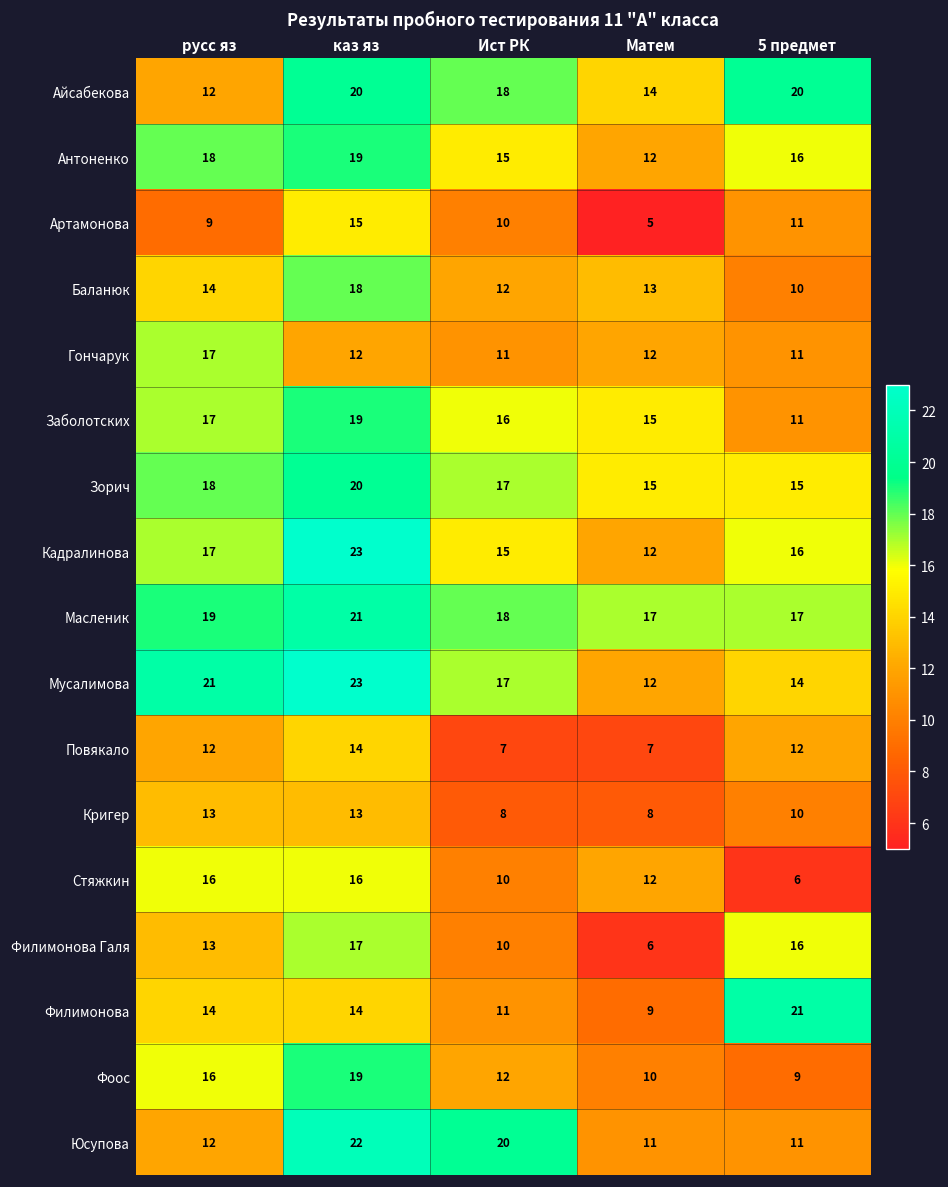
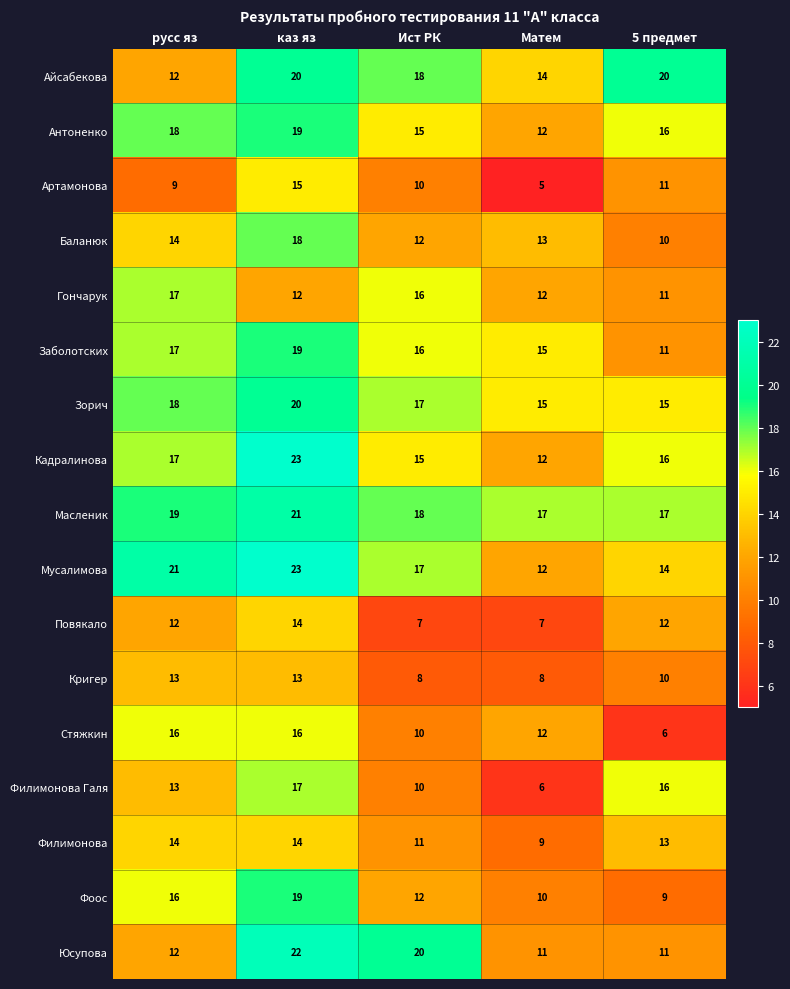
Гончарук, Ист РК: 11 -> 16
Филимонова, 5 предмет: 21 -> 13
